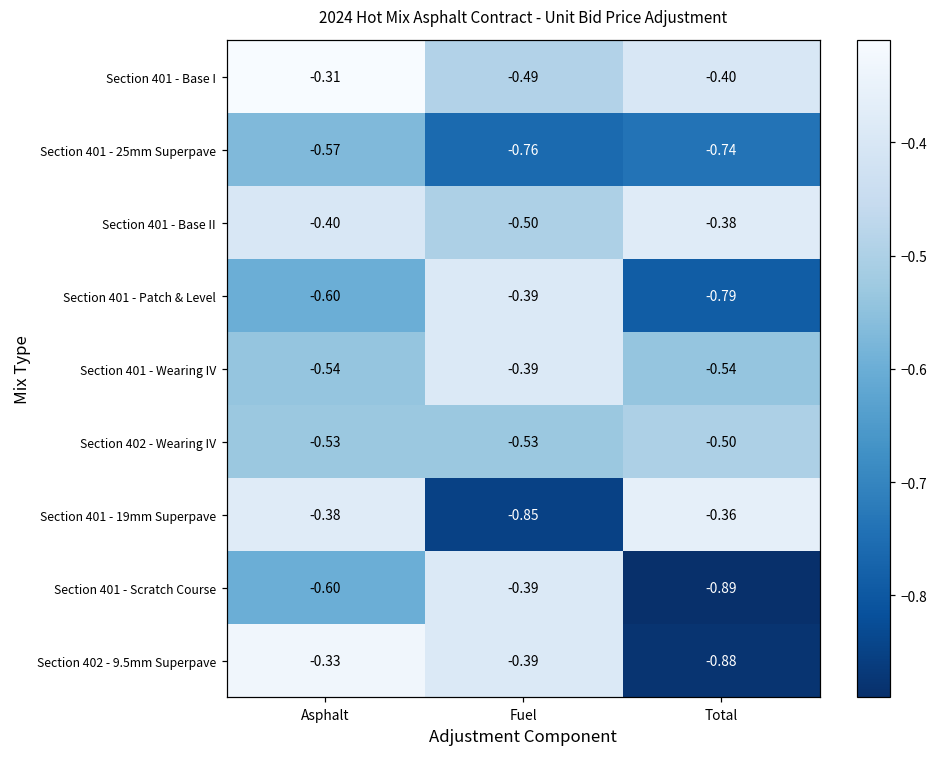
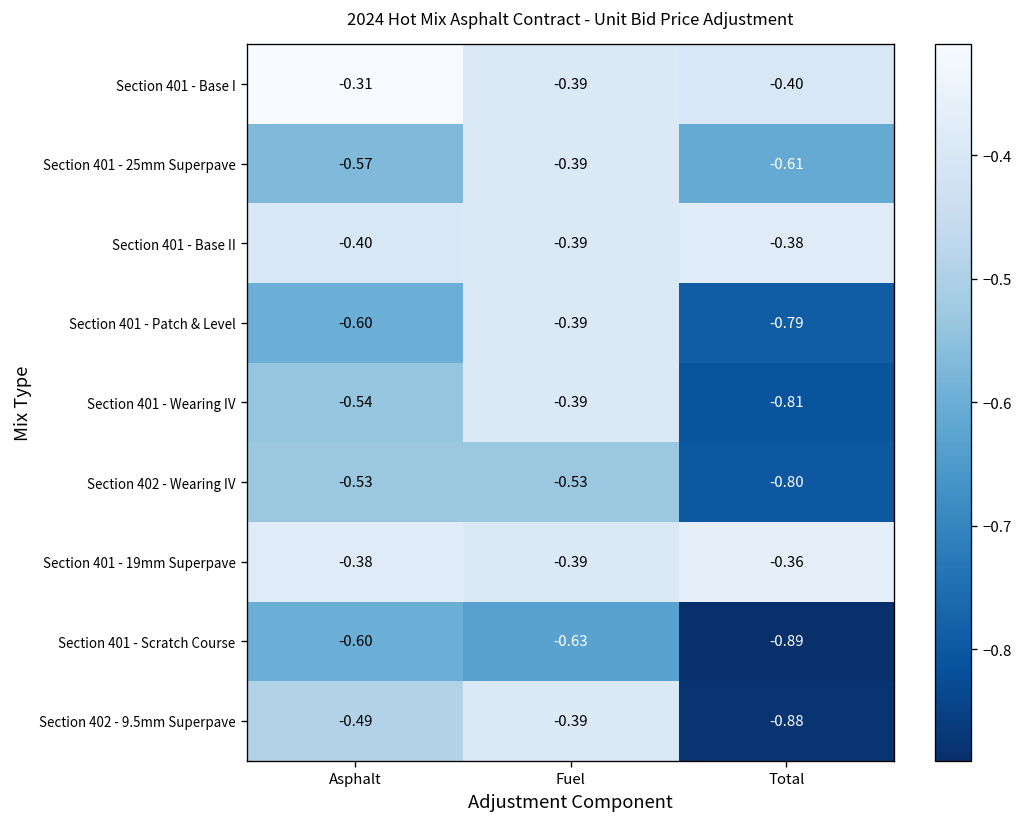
Section 401 - Base I, Fuel: -0.49 -> -0.39
Section 401 - 25mm Superpave, Fuel: -0.76 -> -0.39
Section 401 - 25mm Superpave, Total: -0.74 -> -0.61
Section 401 - Base II, Fuel: -0.50 -> -0.39
Section 401 - Wearing IV, Total: -0.54 -> -0.81
Section 402 - Wearing IV, Total: -0.50 -> -0.80
Section 401 - 19mm Superpave, Fuel: -0.85 -> -0.39
Section 401 - Scratch Course, Fuel: -0.39 -> -0.63
Section 402 - 9.5mm Superpave, Asphalt: -0.33 -> -0.49
